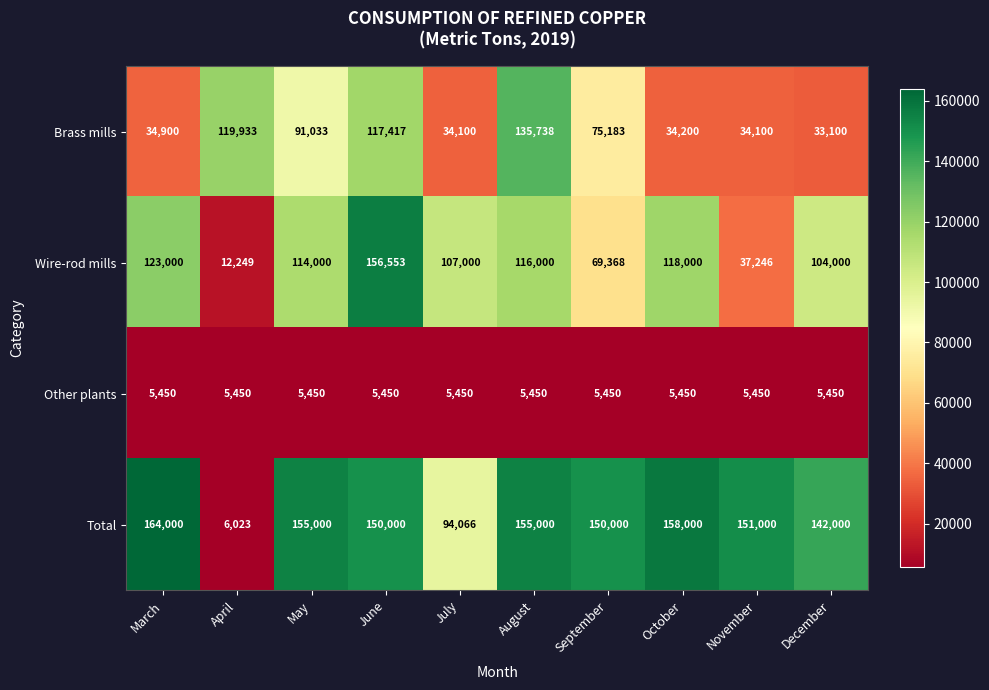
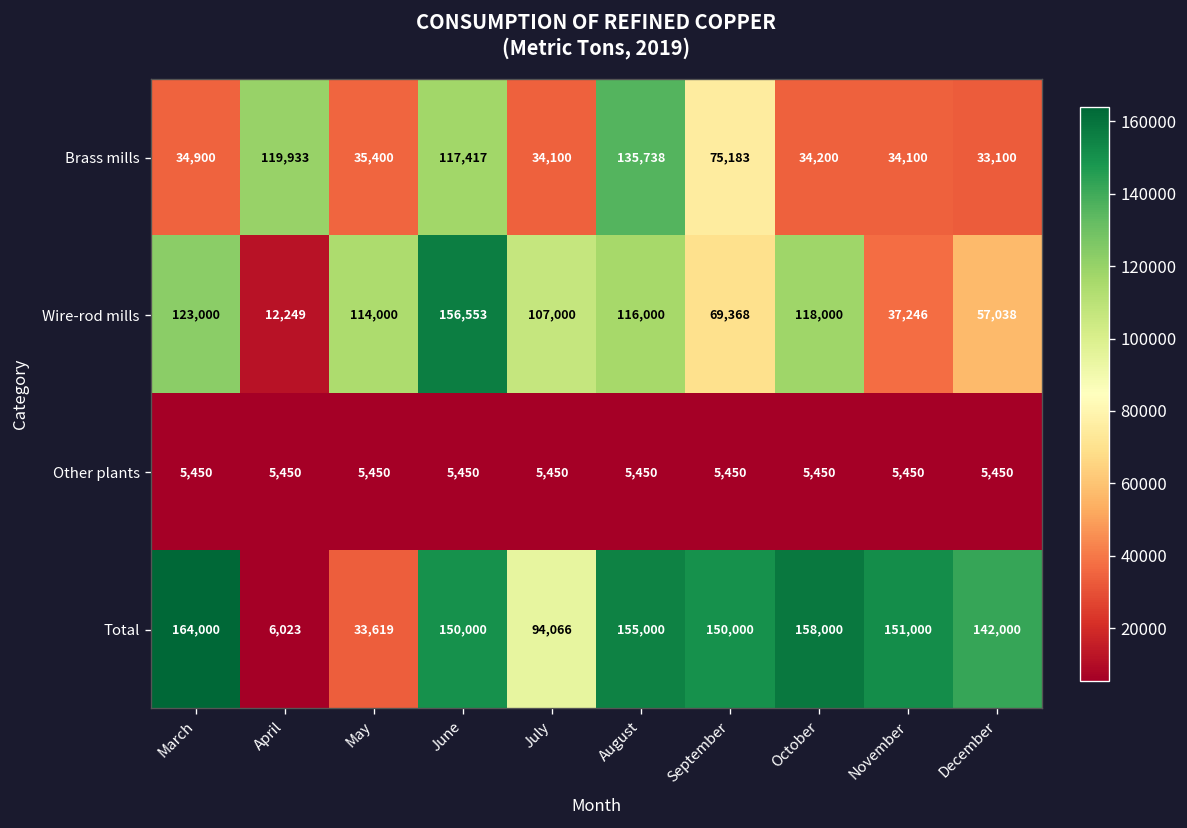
Brass mills, May: 91,033 -> 35,400
Wire-rod mills, December: 104,000 -> 57,038
Total, May: 155,000 -> 33,619
